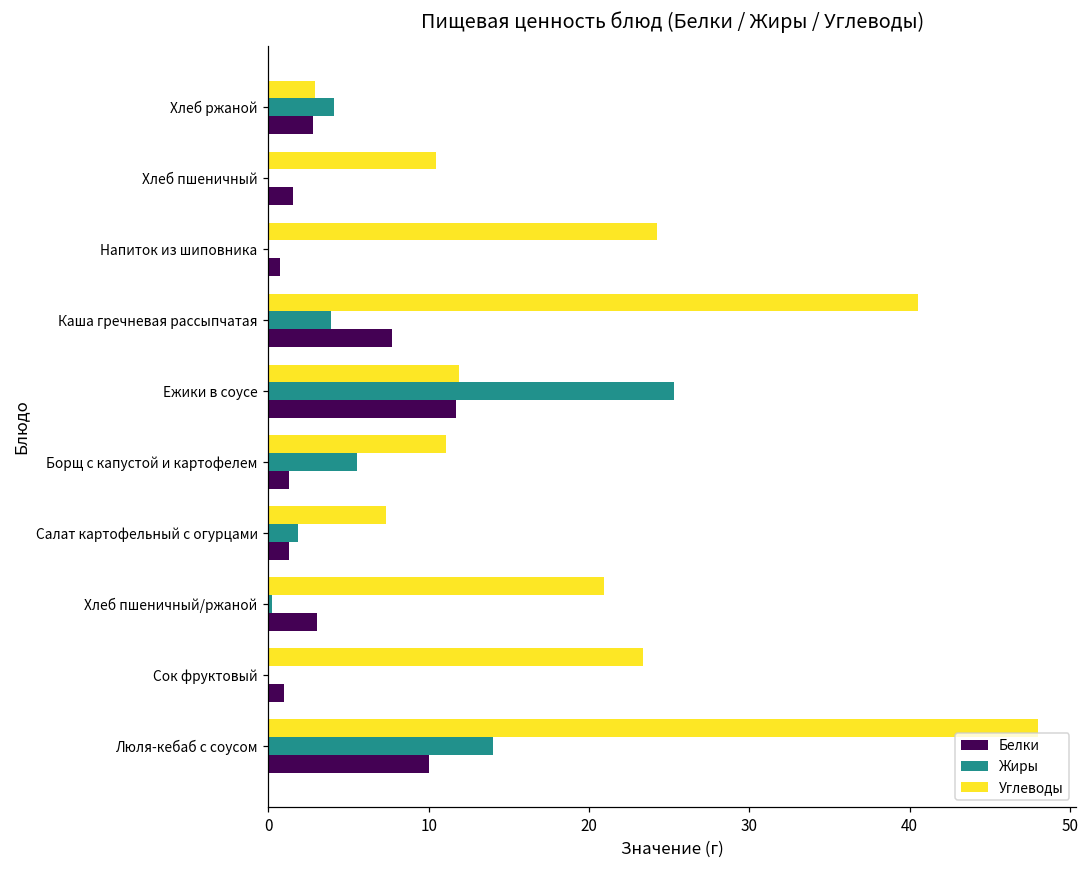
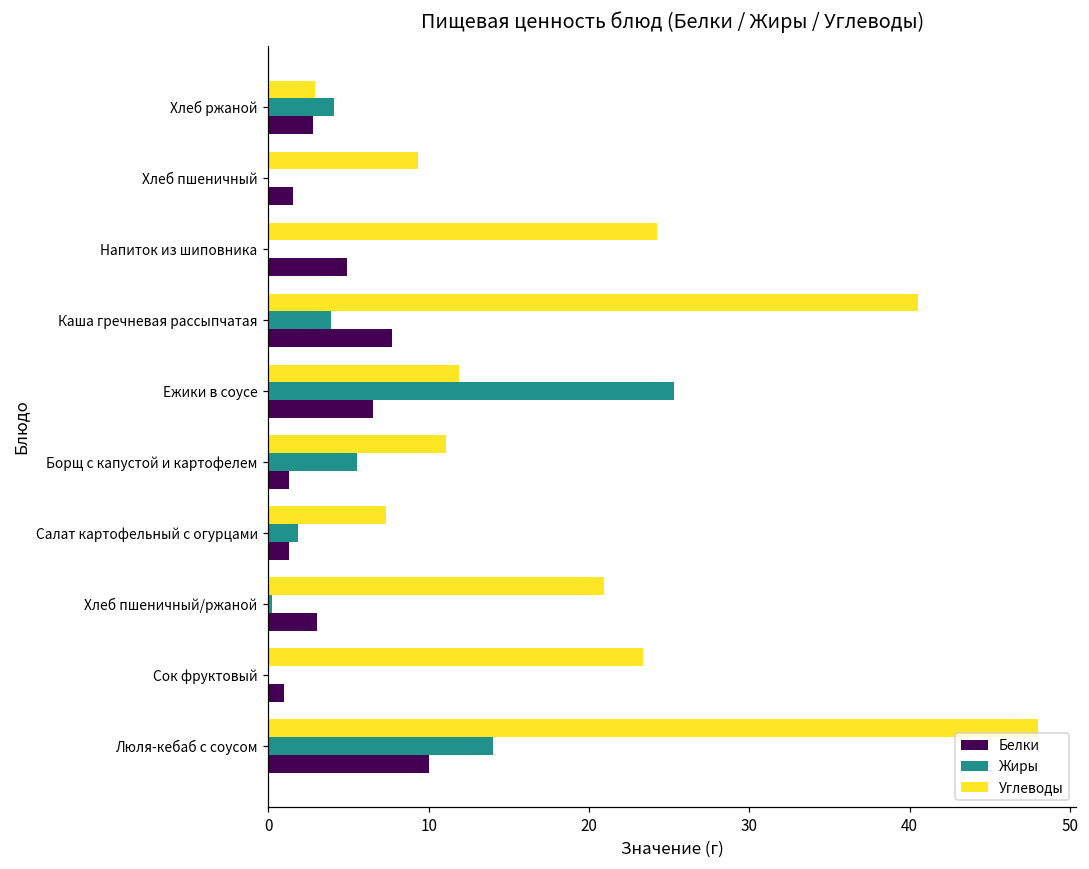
Углеводы, Хлеб пшеничный: 10.5 -> 9.3
Белки, Напиток из шиповника: 0.7 -> 4.9
Белки, Ежики в соусе: 11.7 -> 6.5
